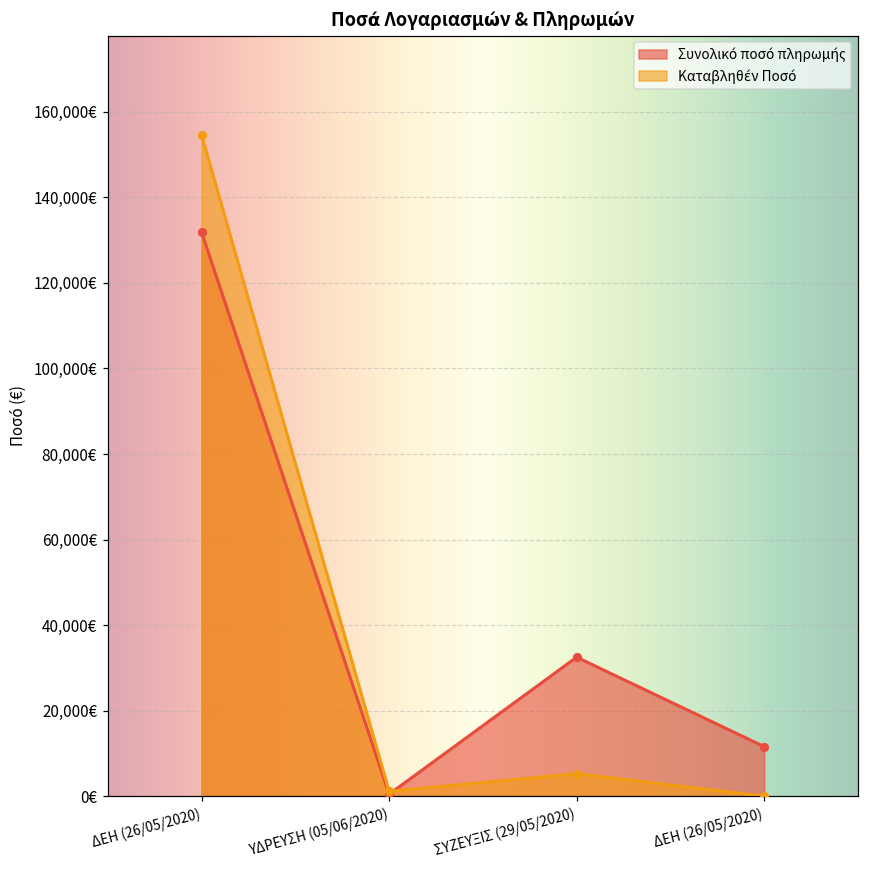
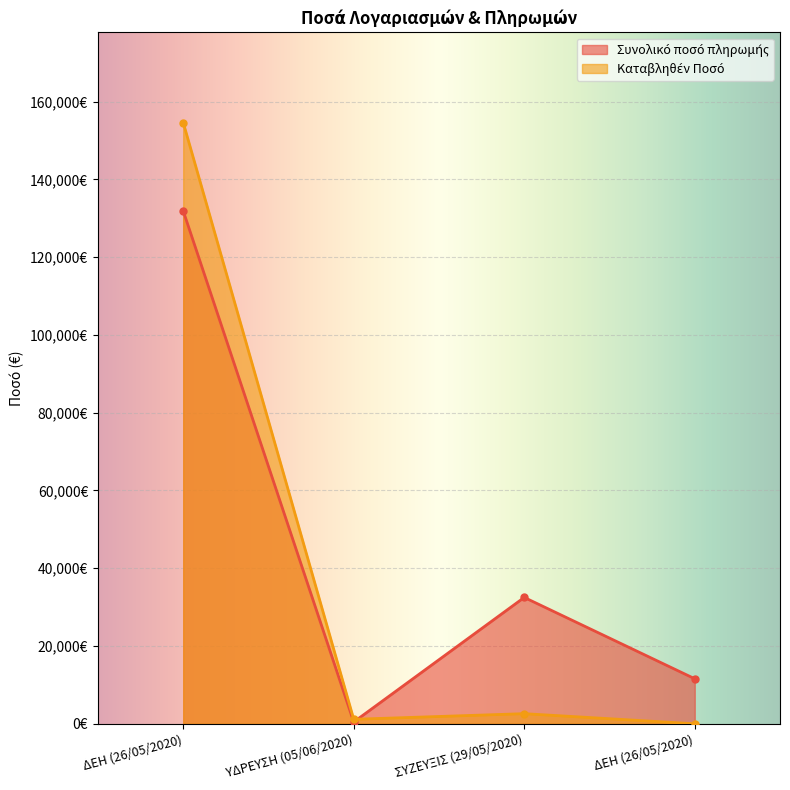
Καταβληθέν Ποσό, ΣΥΖΕΥΞΙΣ (29/05/2020): 5,000€ -> 3,000€
